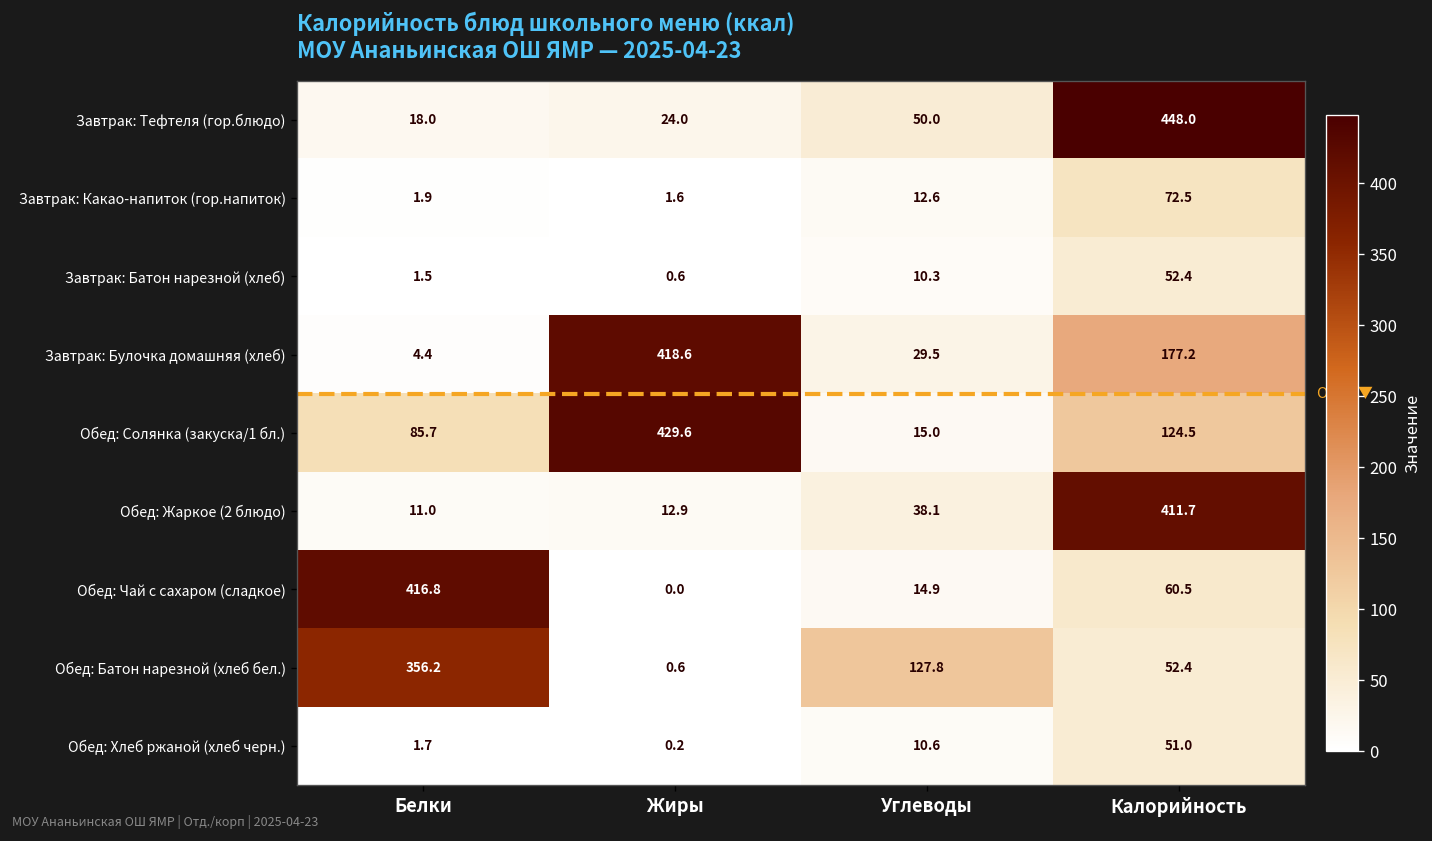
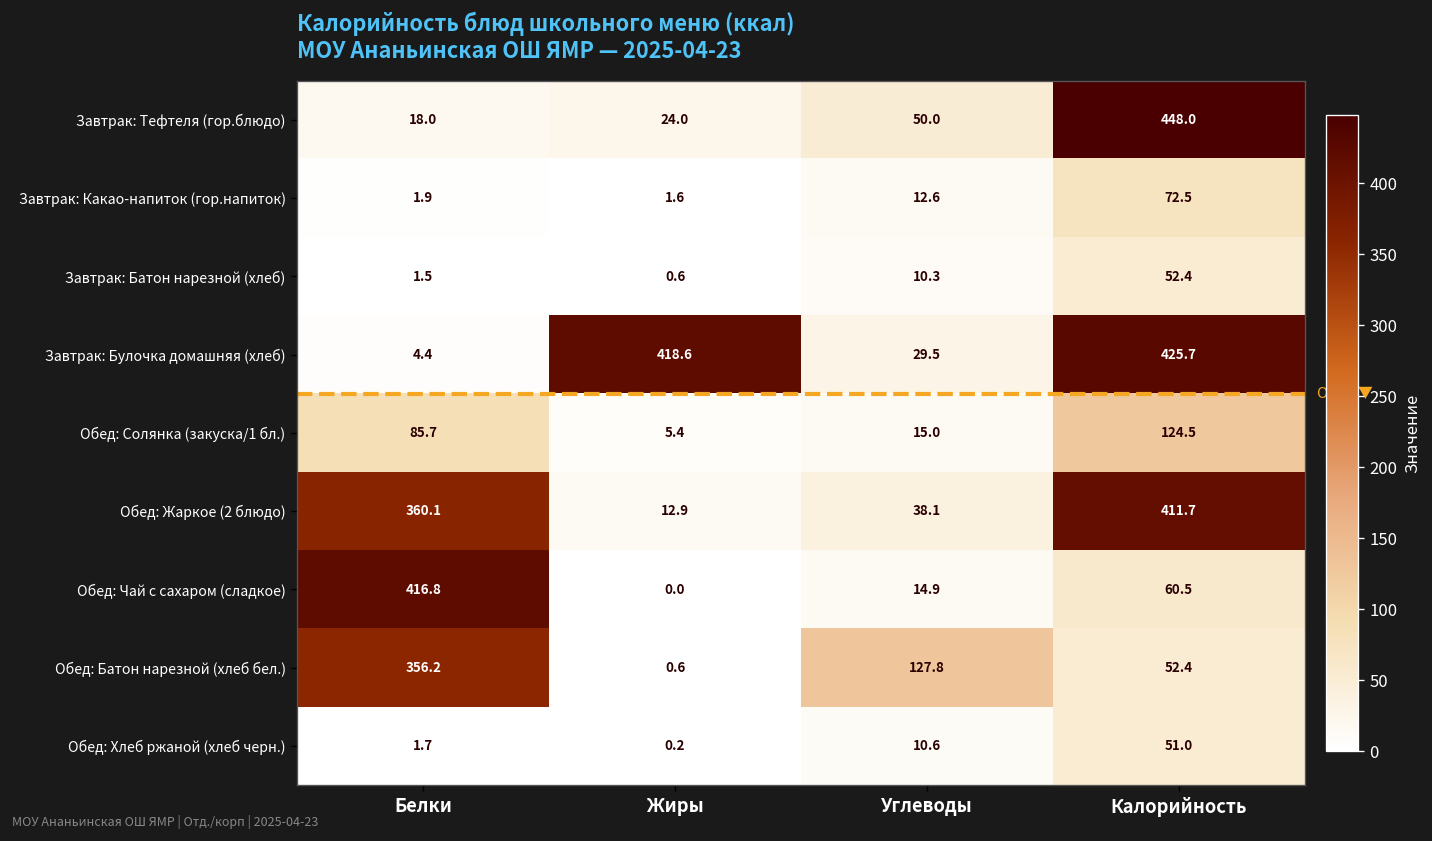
Завтрак: Булочка домашняя (хлеб), Калорийность: 177.2 -> 425.7
Обед: Солянка (закуска/1 бл.), Жиры: 429.6 -> 5.4
Обед: Жаркое (2 блюдо), Белки: 11.0 -> 360.1
